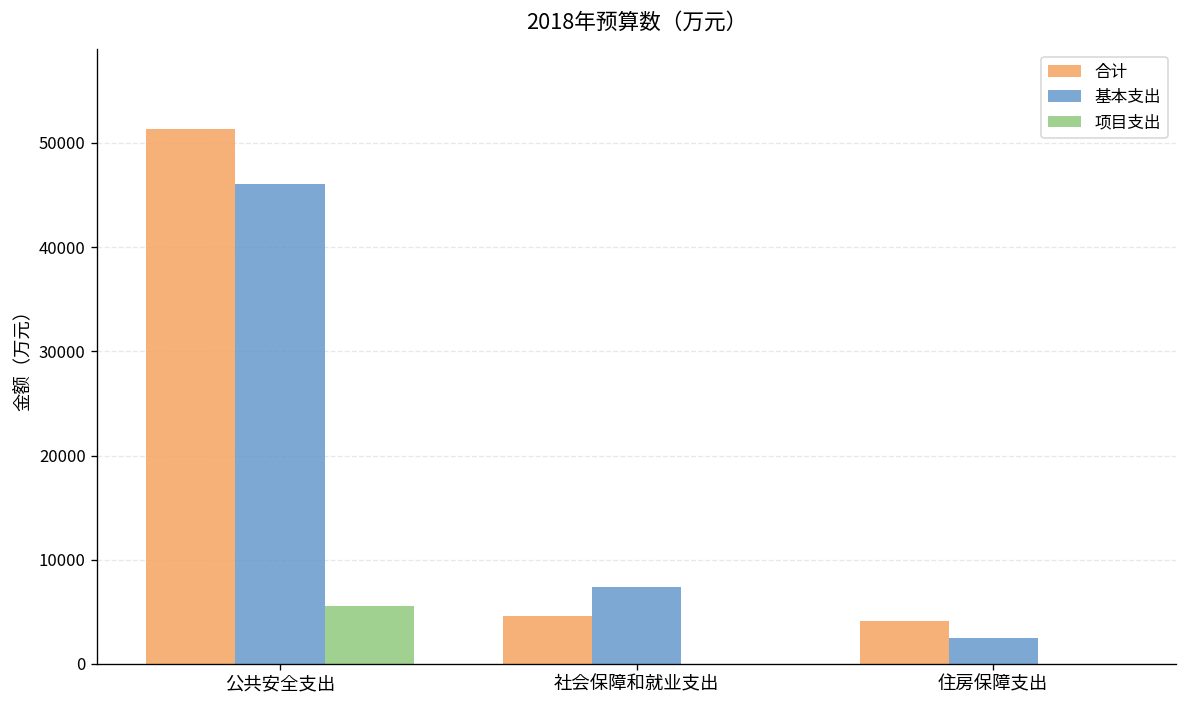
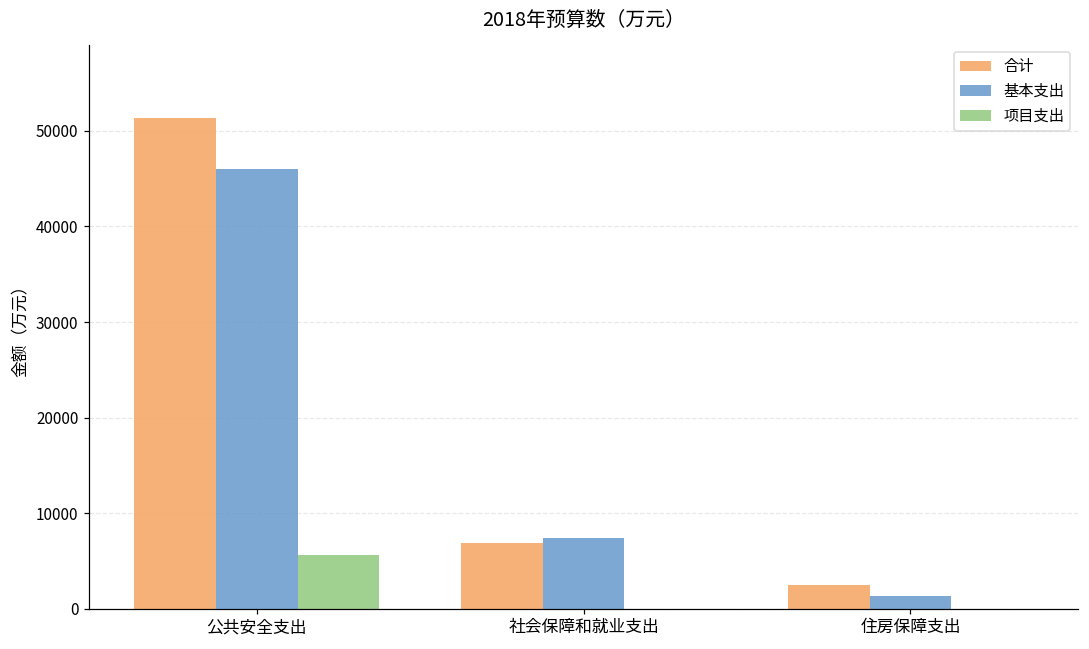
合计, 社会保障和就业支出: 5000 -> 7000
合计, 住房保障支出: 4000 -> 3000
基本支出, 住房保障支出: 3000 -> 1000
